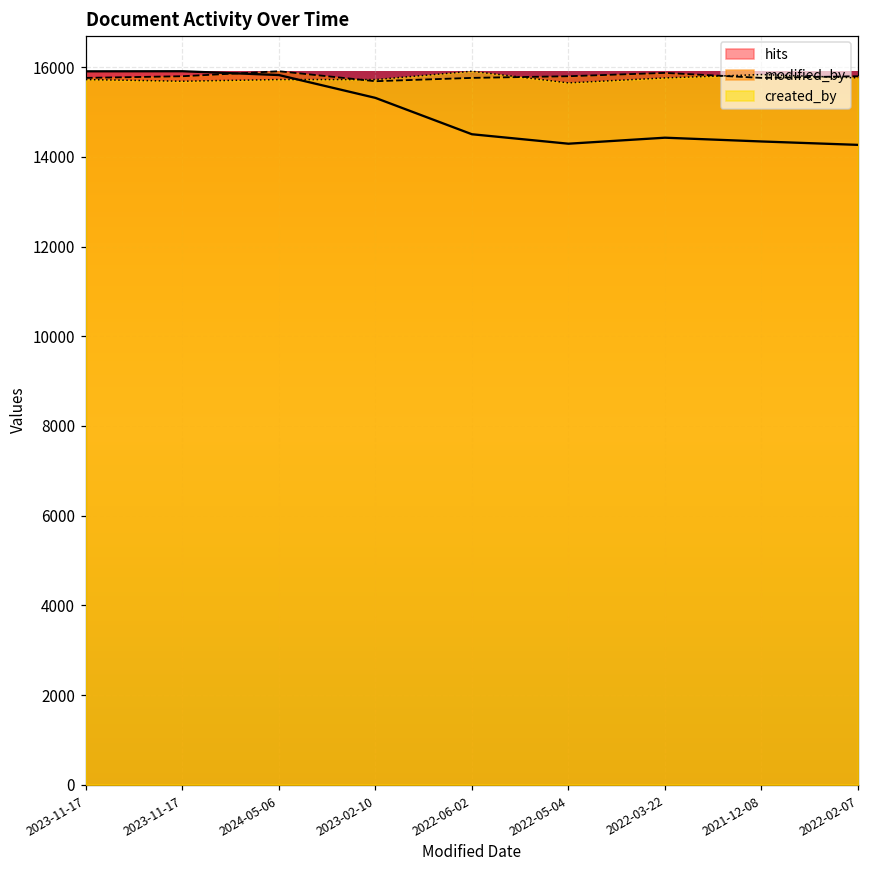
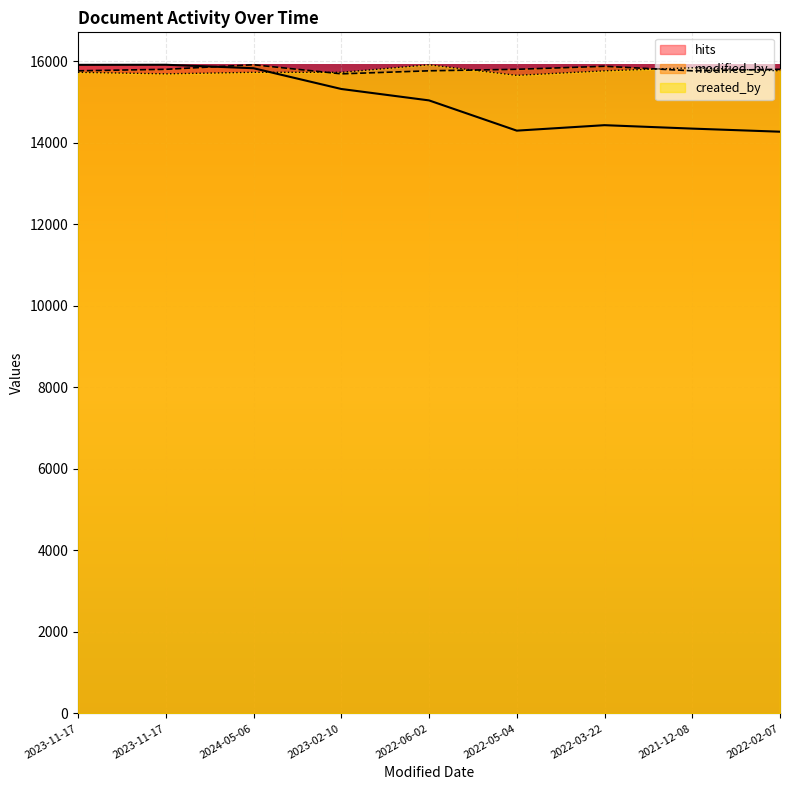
hits, 2022-06-02: 14500 -> 15000
